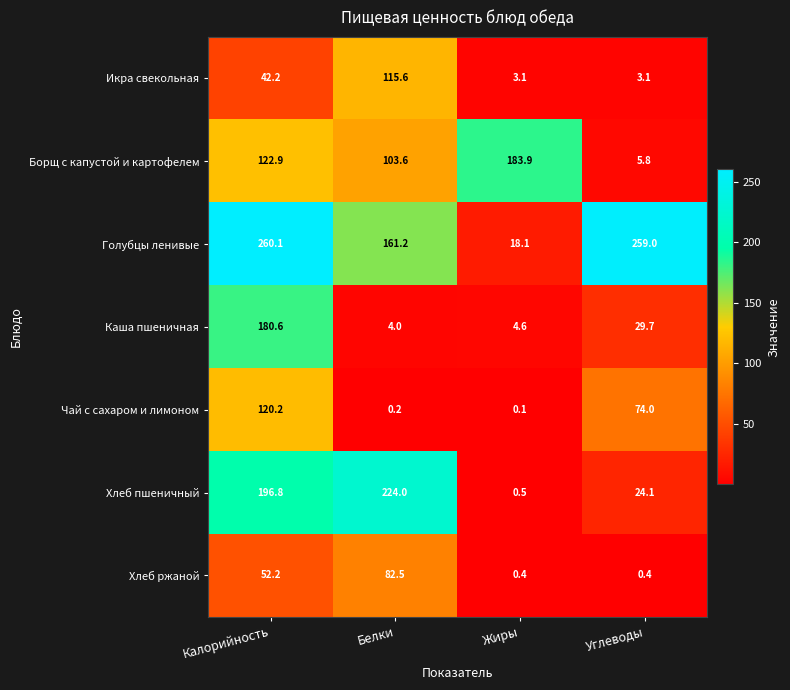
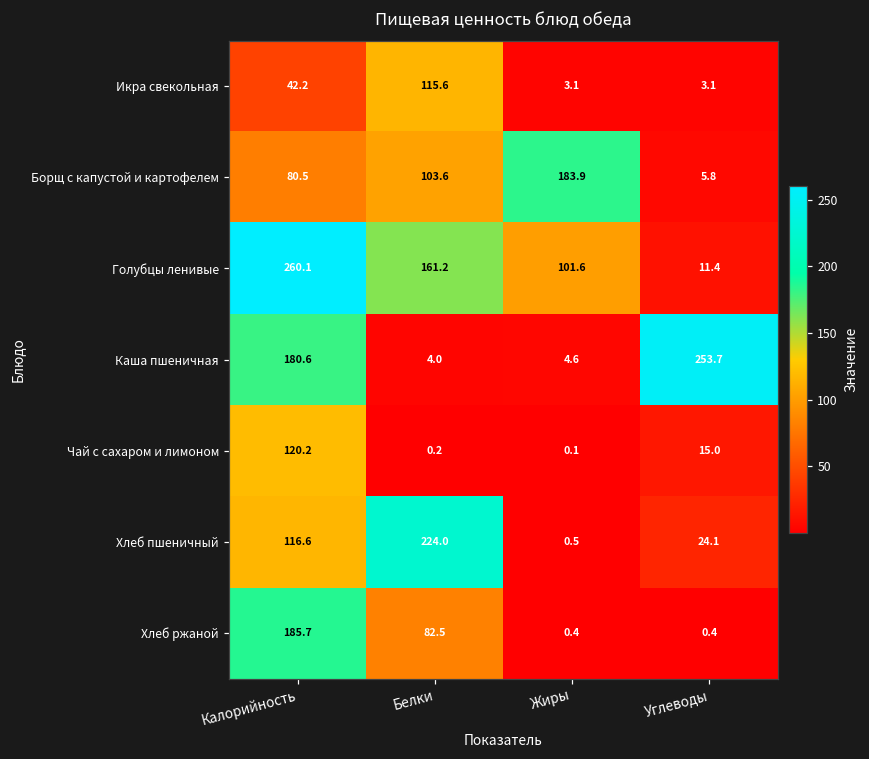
Борщ с капустой и картофелем, Калорийность: 122.9 -> 80.5
Голубцы ленивые, Жиры: 18.1 -> 101.6
Голубцы ленивые, Углеводы: 259.0 -> 11.4
Каша пшеничная, Углеводы: 29.7 -> 253.7
Чай с сахаром и лимоном, Углеводы: 74.0 -> 15.0
Хлеб пшеничный, Калорийность: 196.8 -> 116.6
Хлеб ржаной, Калорийность: 52.2 -> 185.7
